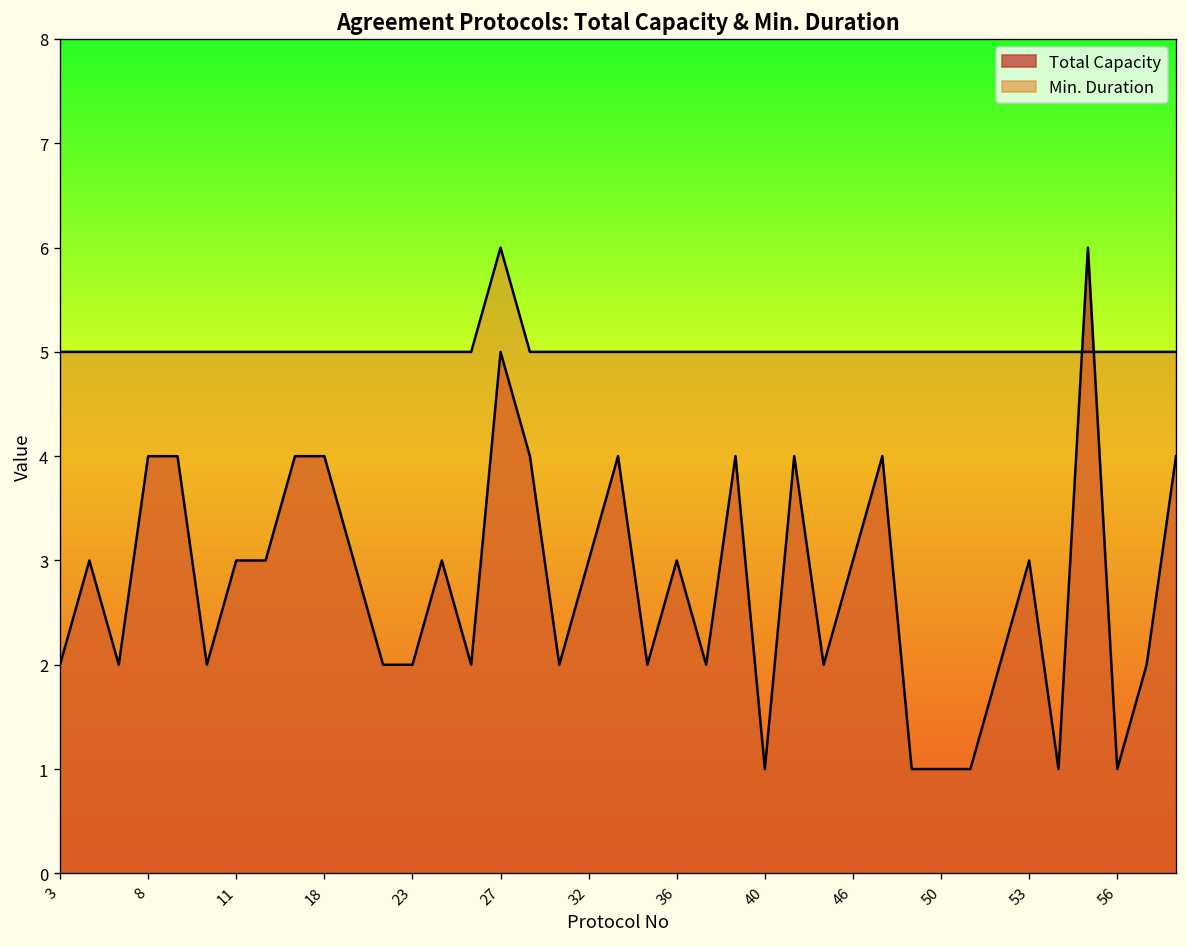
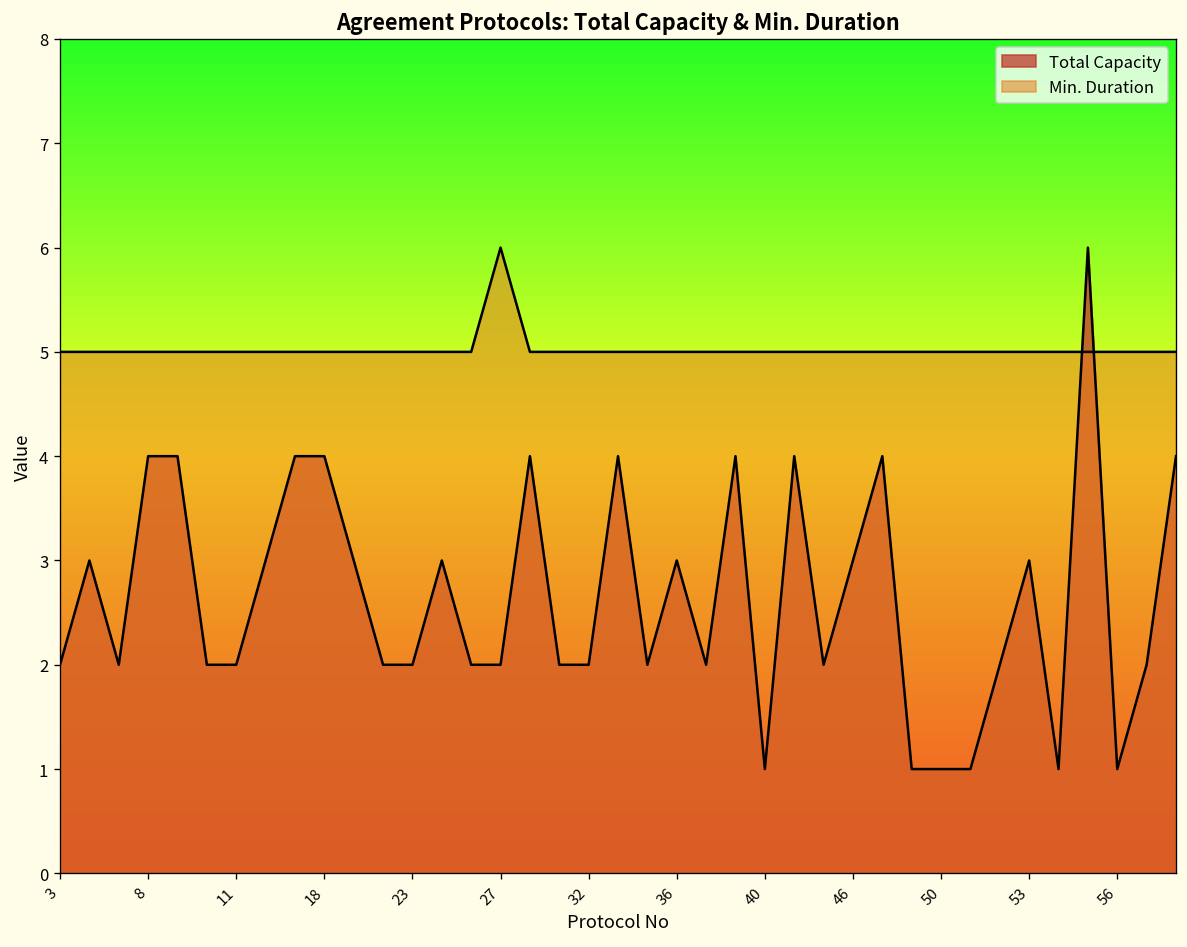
Total Capacity, 11: 3 -> 2
Total Capacity, 27: 5 -> 2
Total Capacity, 32: 3 -> 2
